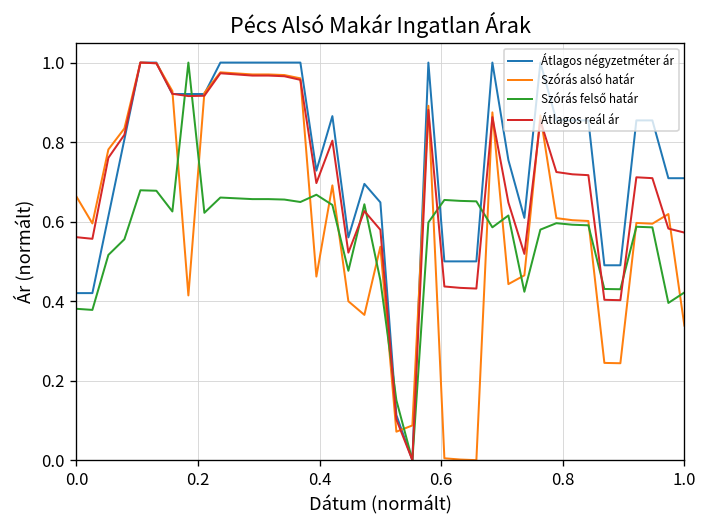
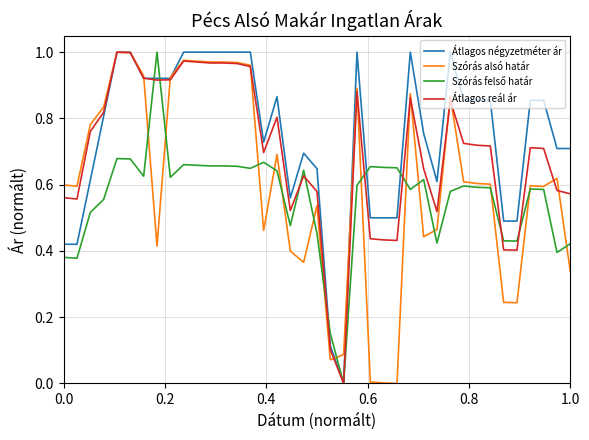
Szórás alsó határ, 0.0: 0.66 -> 0.60
